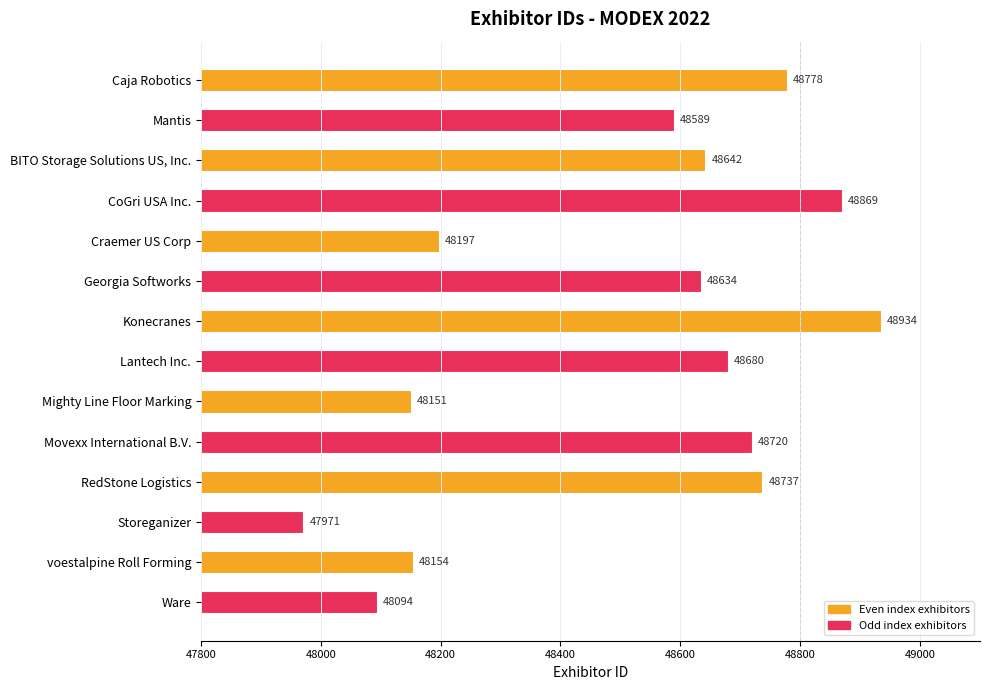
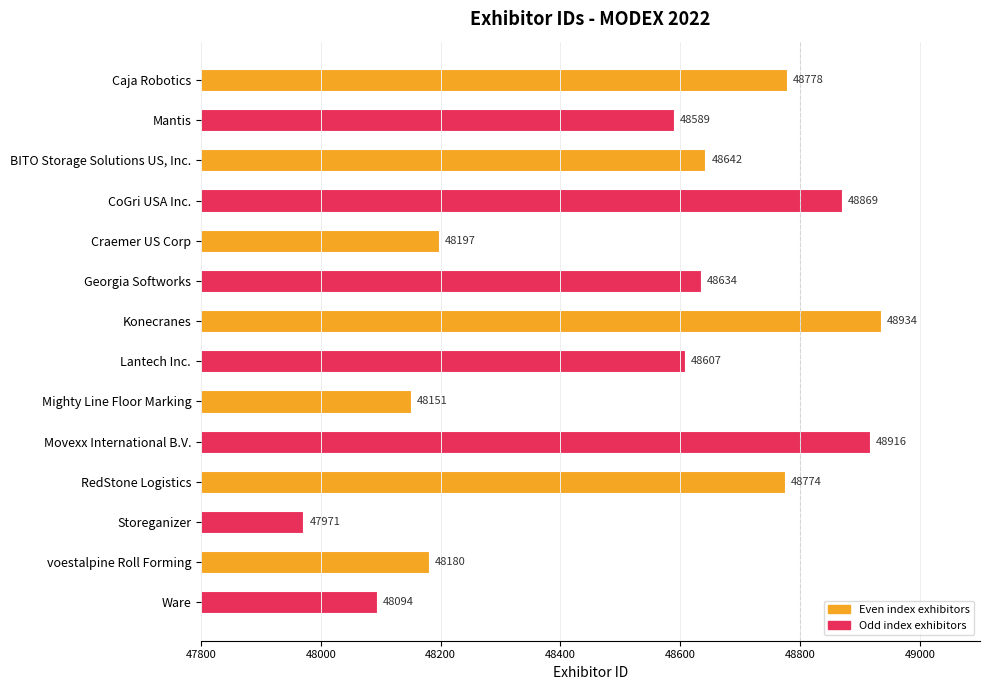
Lantech Inc.: 48680 -> 48607
Movexx International B.V.: 48720 -> 48916
RedStone Logistics: 48737 -> 48774
voestalpine Roll Forming: 48154 -> 48180
